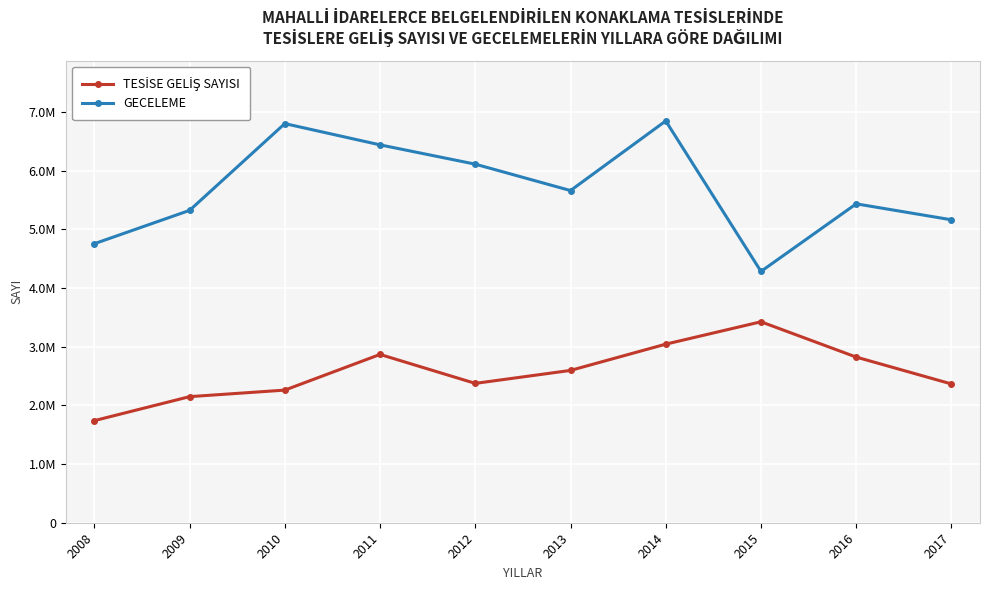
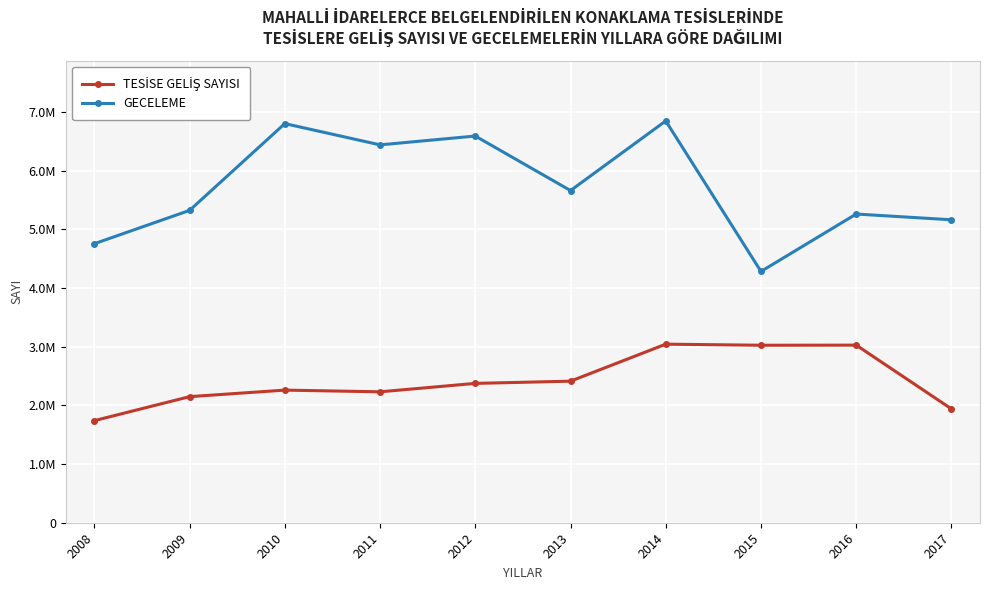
TESİSE GELİŞ SAYISI, 2011: 2900000 -> 2200000
GECELEME, 2012: 6100000 -> 6600000
TESİSE GELİŞ SAYISI, 2013: 2600000 -> 2400000
TESİSE GELİŞ SAYISI, 2015: 3400000 -> 3000000
TESİSE GELİŞ SAYISI, 2016: 2800000 -> 3000000
GECELEME, 2016: 5400000 -> 5300000
TESİSE GELİŞ SAYISI, 2017: 2400000 -> 1900000
